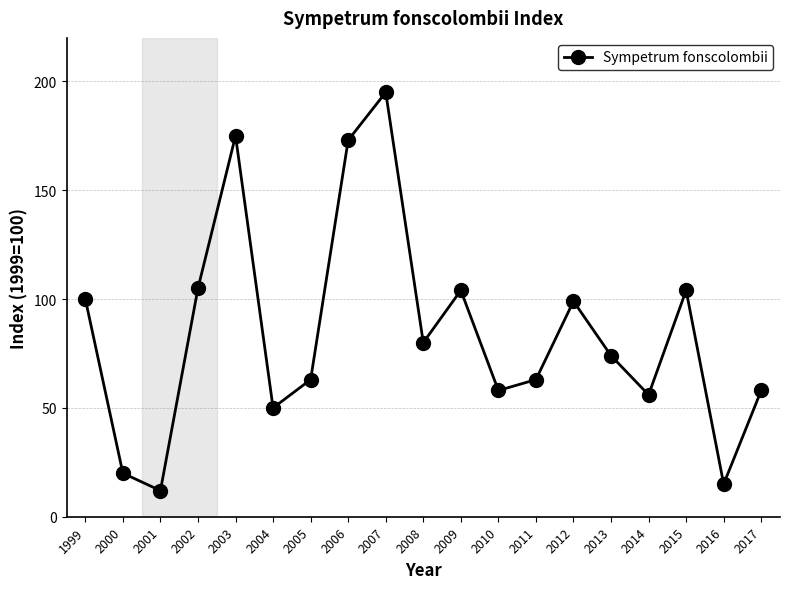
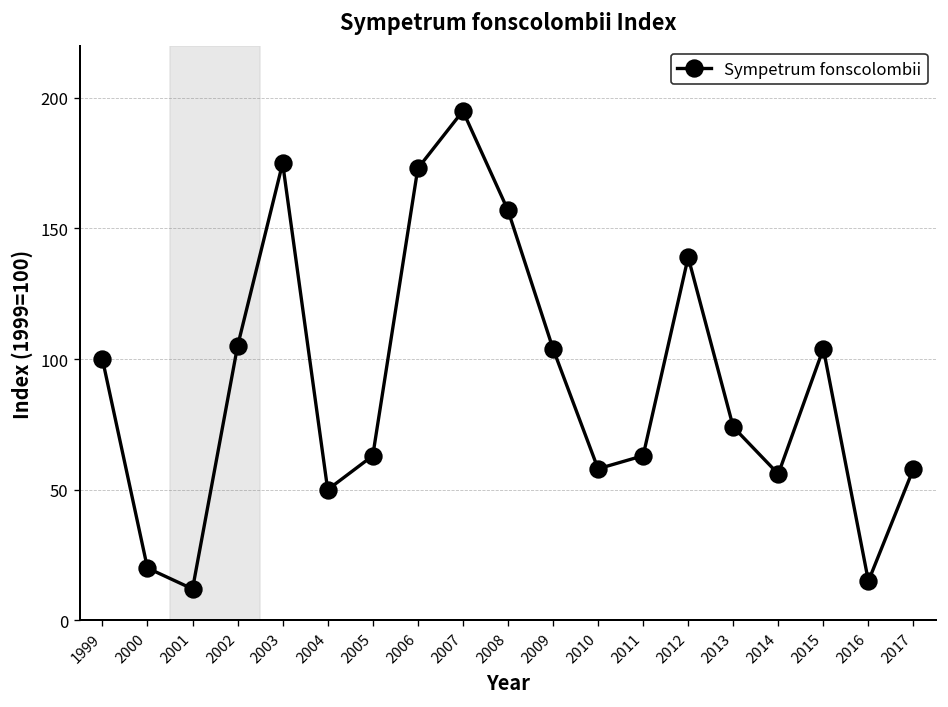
2008: 80 -> 157
2012: 99 -> 139
